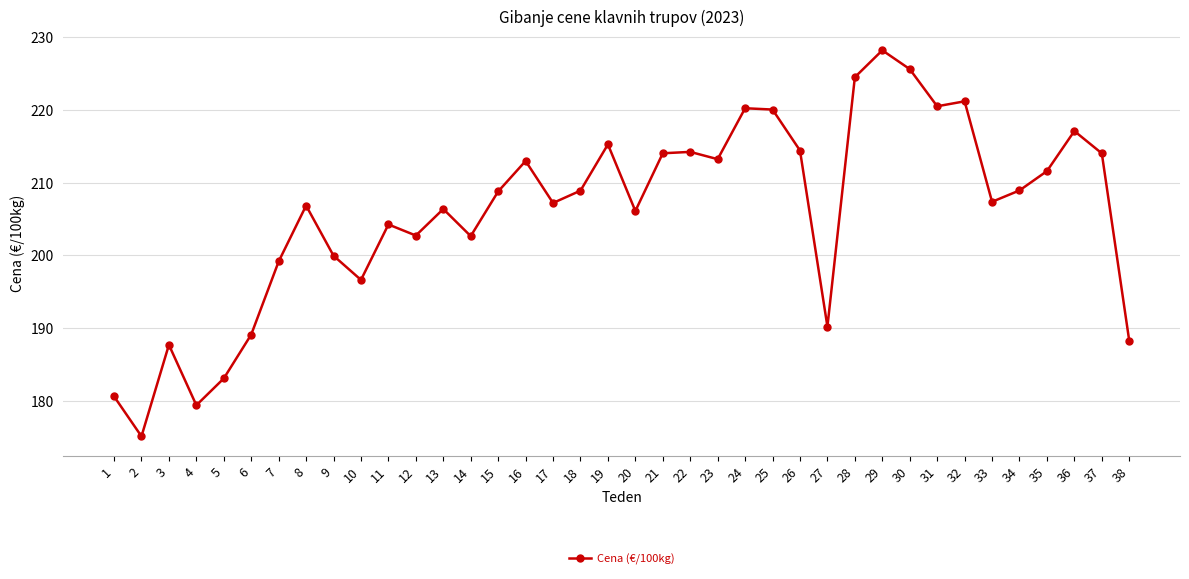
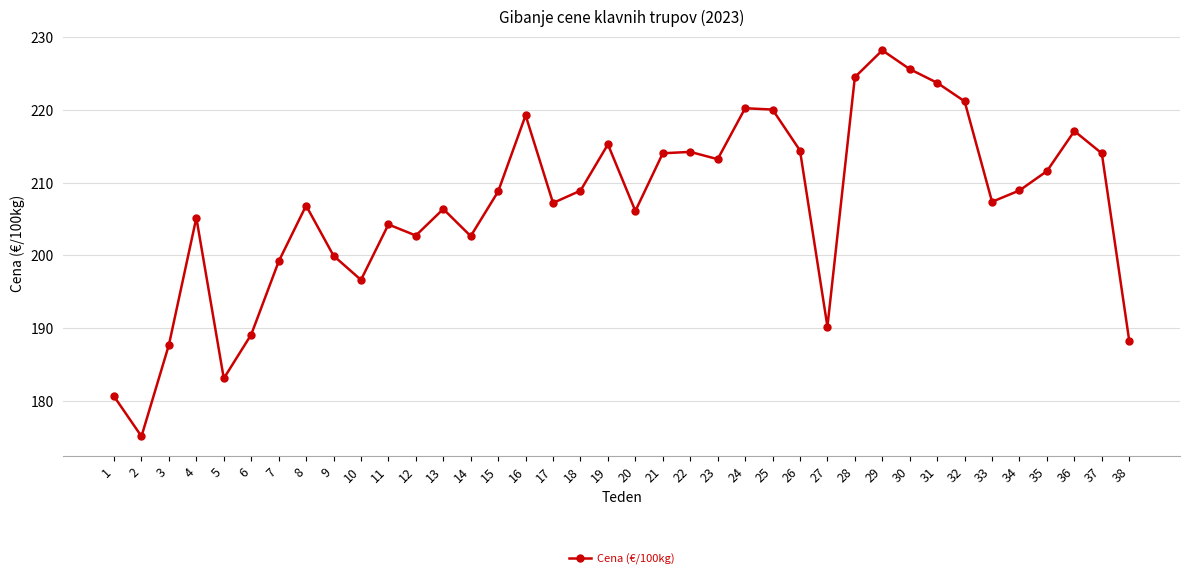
4: 179 -> 205
16: 213 -> 219
31: 220 -> 224
